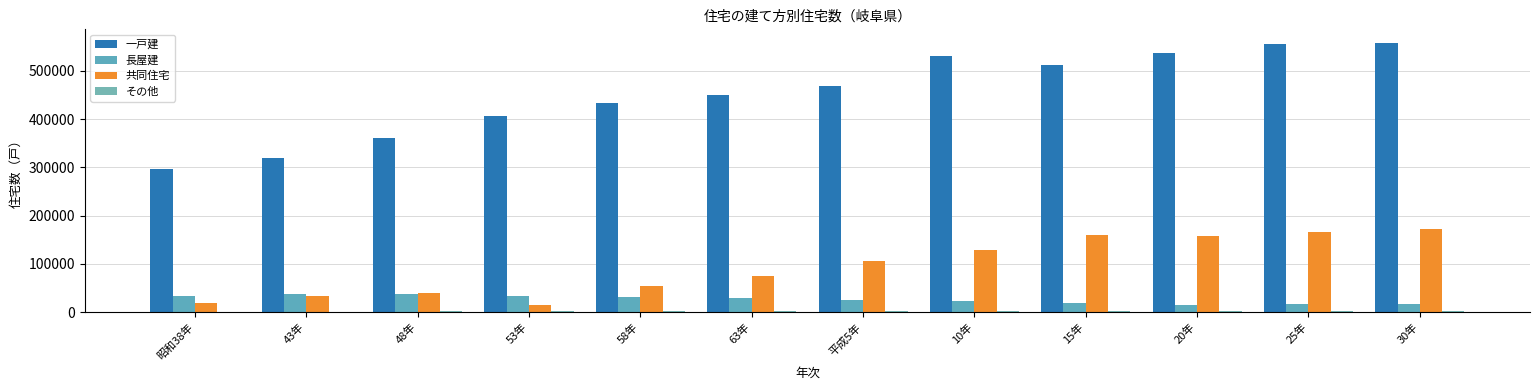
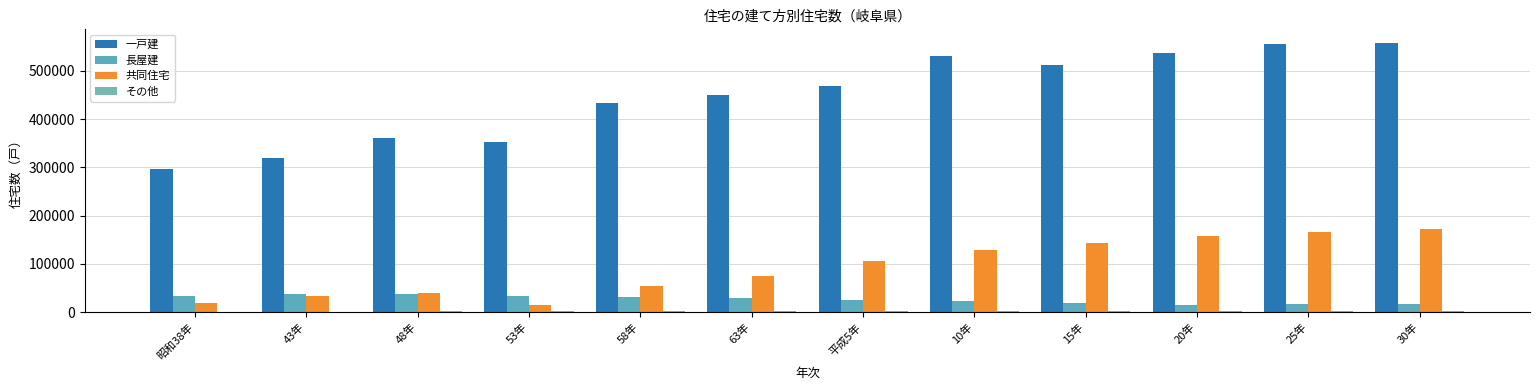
一戸建, 53年: 410000 -> 350000
共同住宅, 15年: 160000 -> 140000
